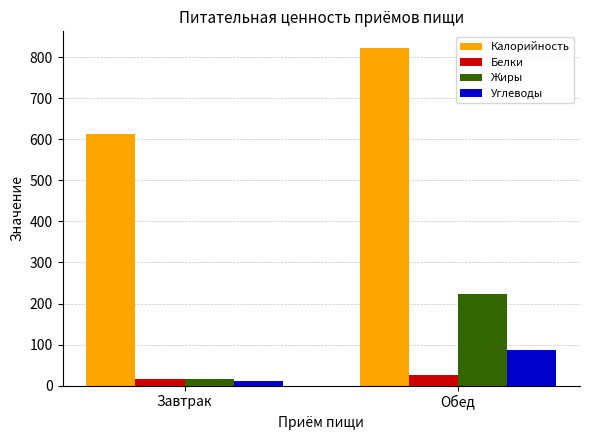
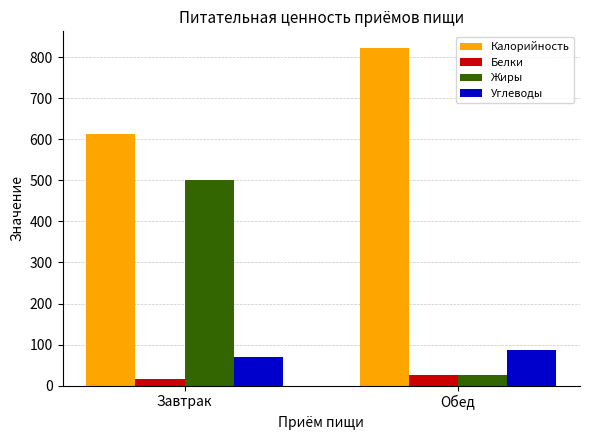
Жиры, Завтрак: 20 -> 500
Углеводы, Завтрак: 10 -> 70
Жиры, Обед: 220 -> 30
